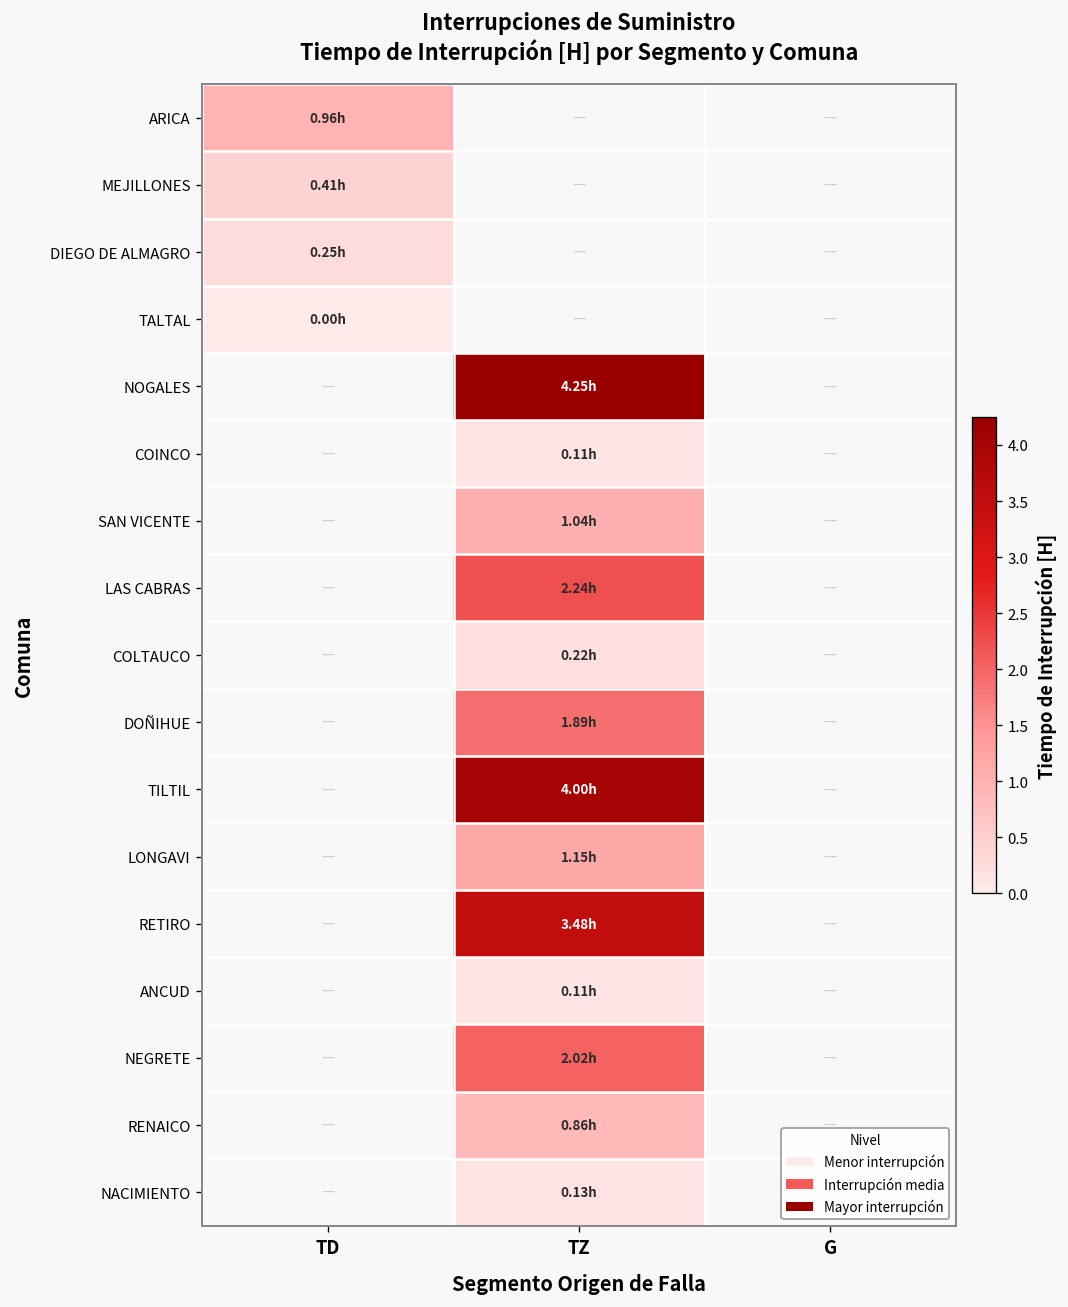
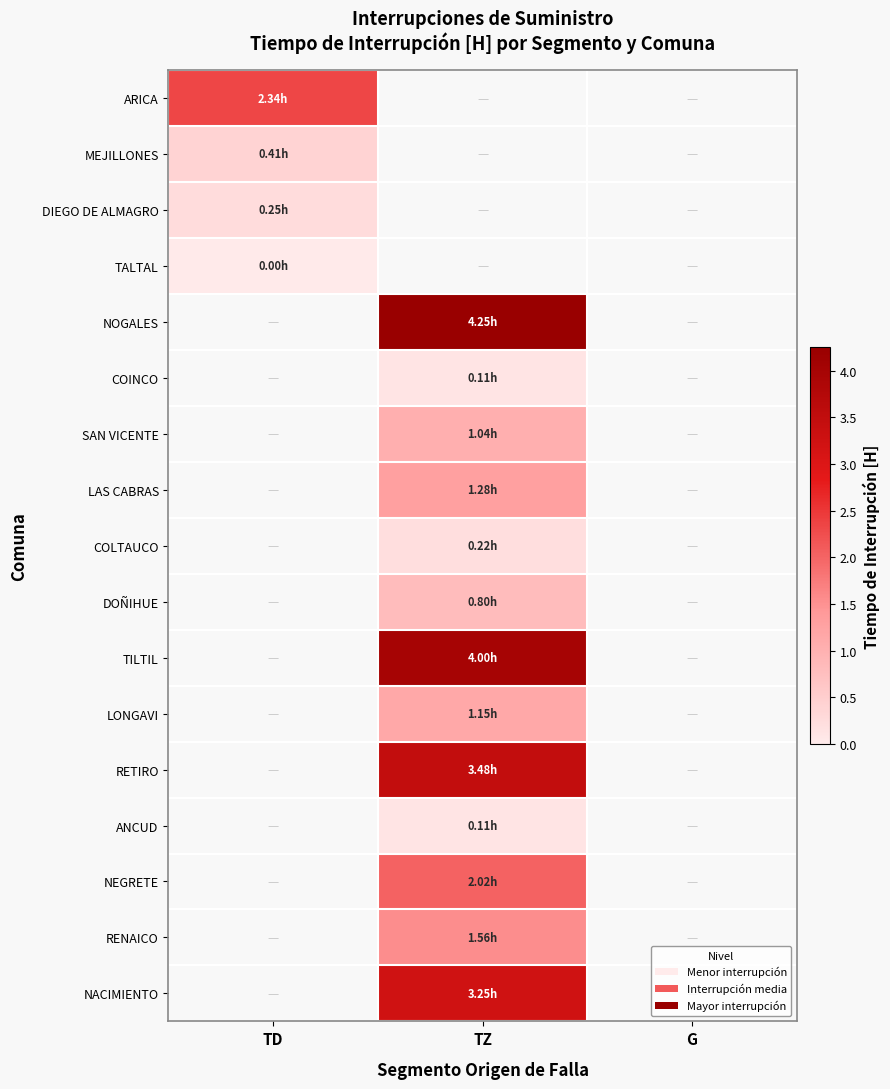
ARICA, TD: 0.96h -> 2.34h
LAS CABRAS, TZ: 2.24h -> 1.28h
DOÑIHUE, TZ: 1.89h -> 0.80h
RENAICO, TZ: 0.86h -> 1.56h
NACIMIENTO, TZ: 0.13h -> 3.25h
